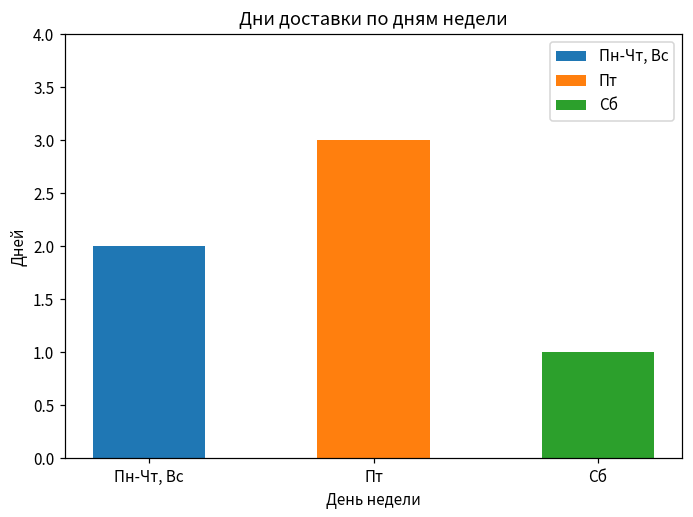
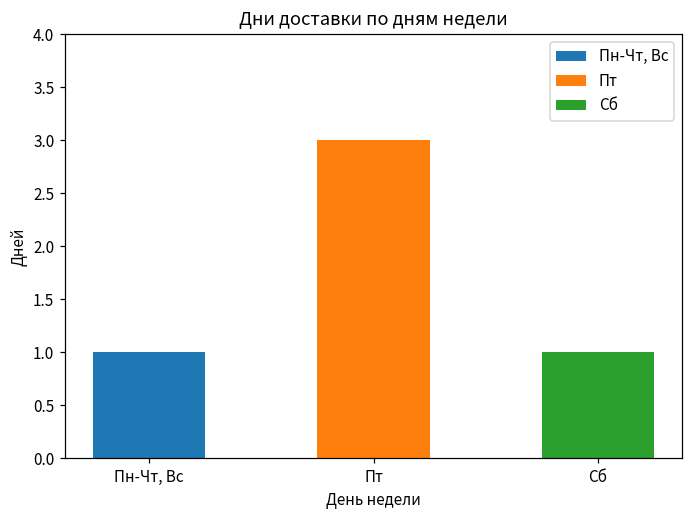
Пн-Чт, Вс: 2 -> 1
